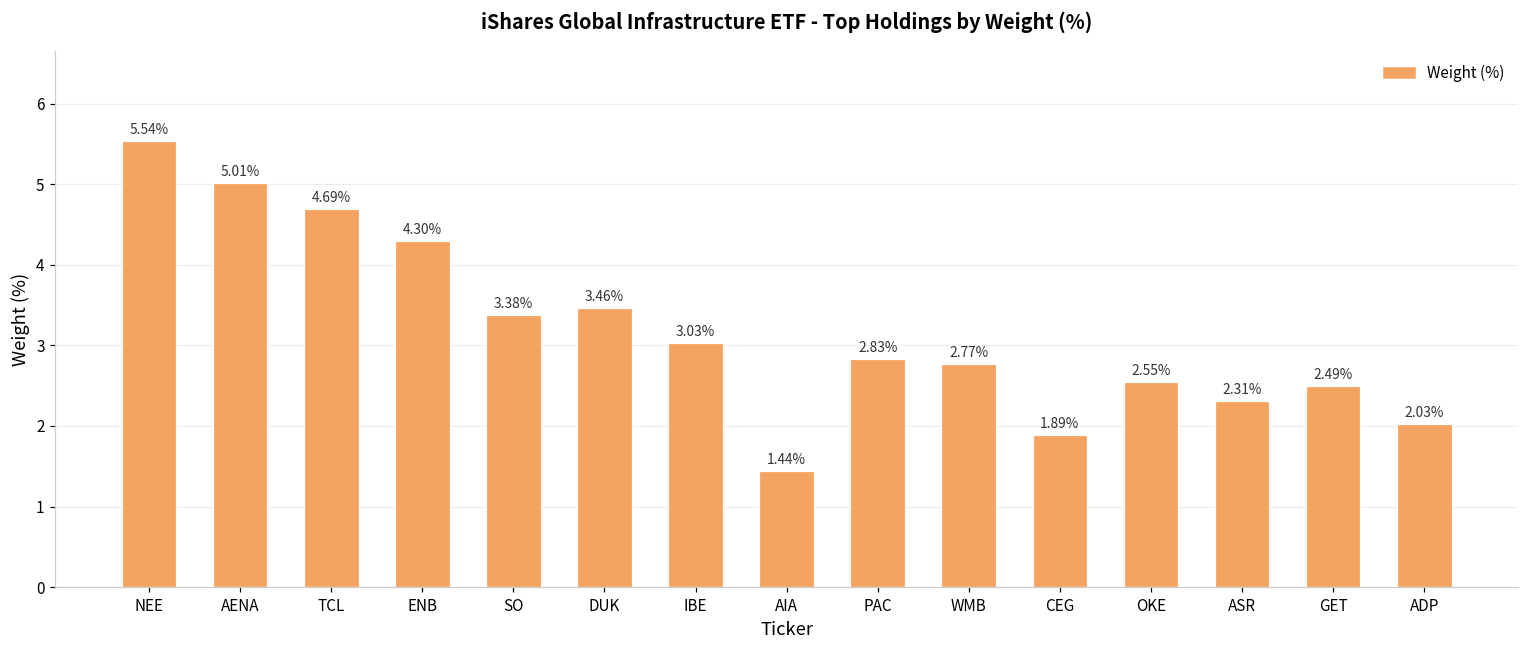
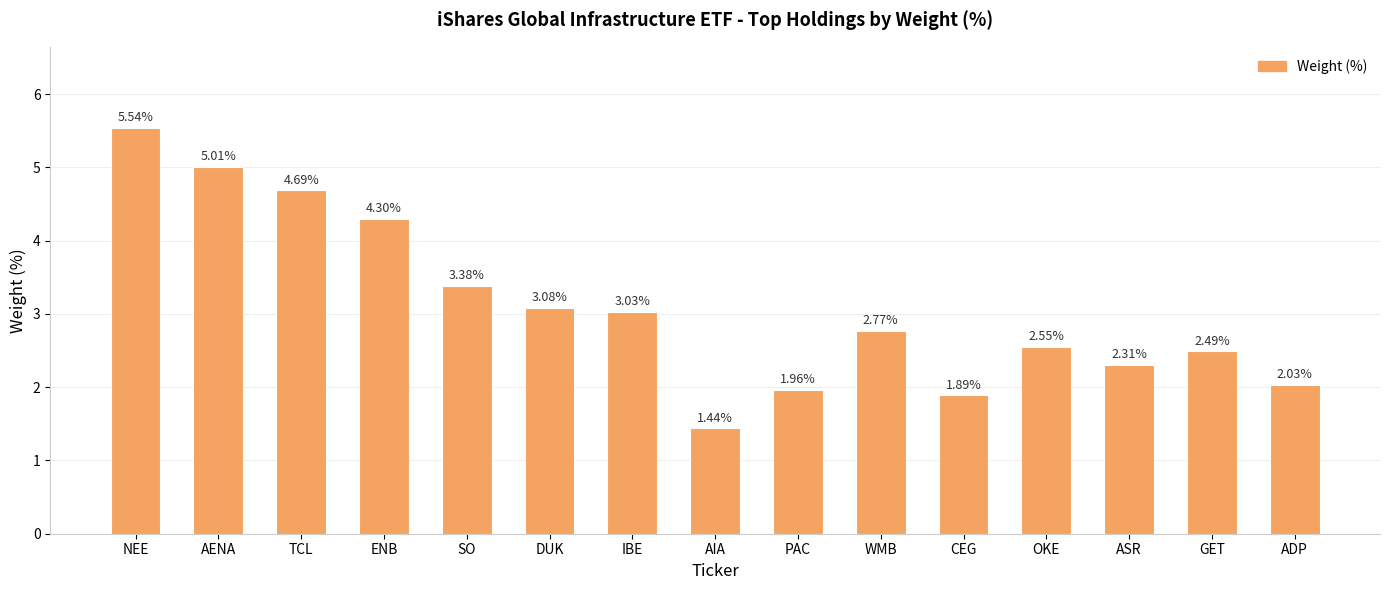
DUK: 3.46% -> 3.08%
PAC: 2.83% -> 1.96%
